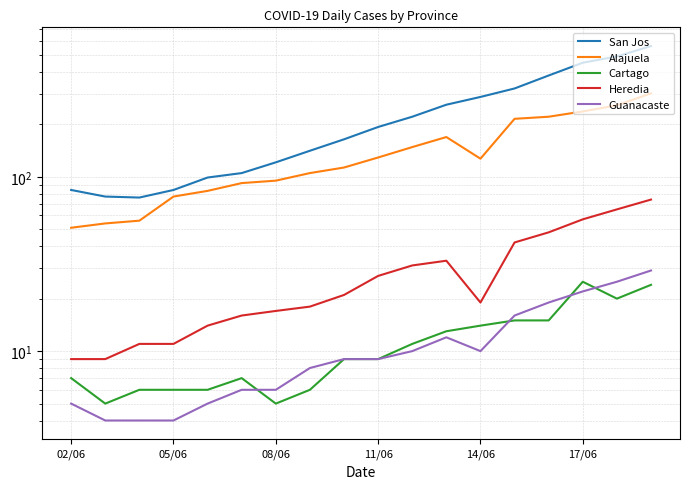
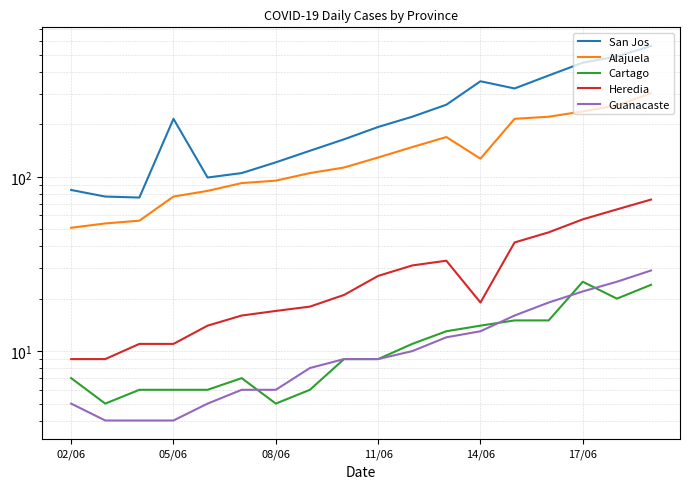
San Jos, 05/06: 80 -> 220
San Jos, 14/06: 290 -> 350
Guanacaste, 14/06: 10 -> 13
